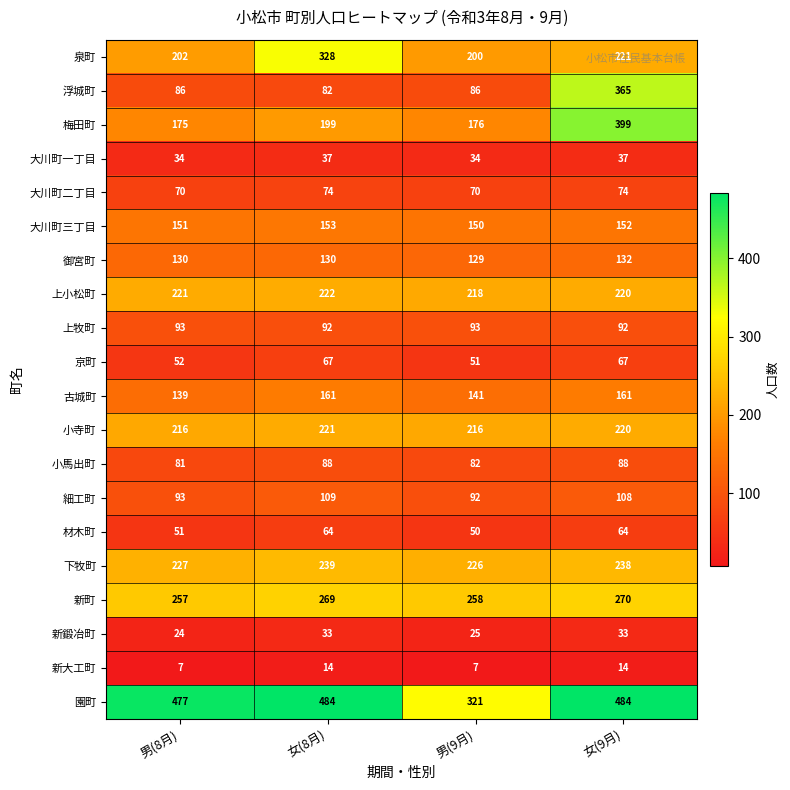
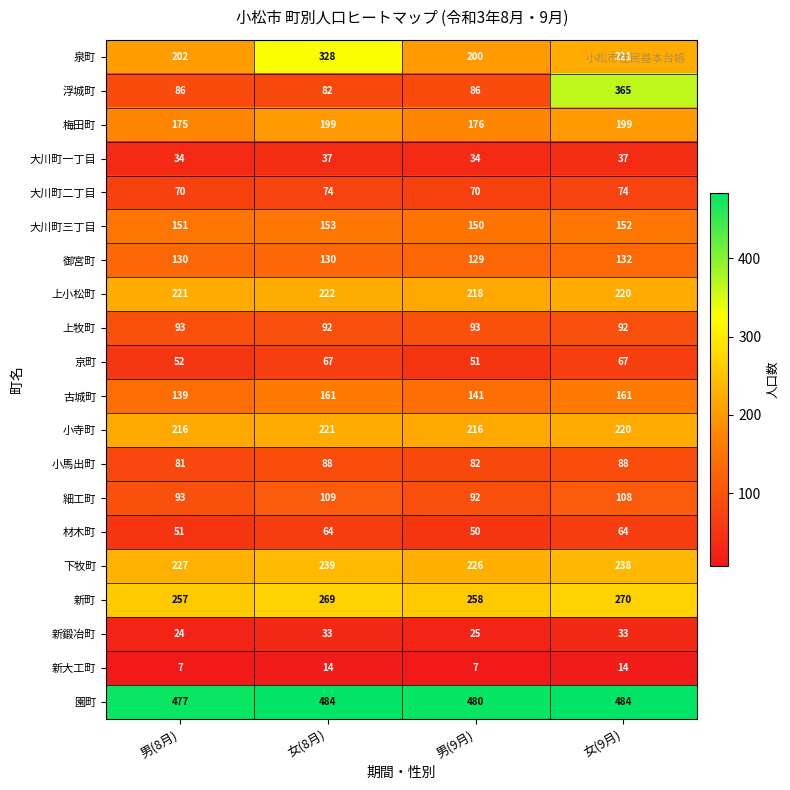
梅田町, 女(9月): 399 -> 199
園町, 男(9月): 321 -> 480
